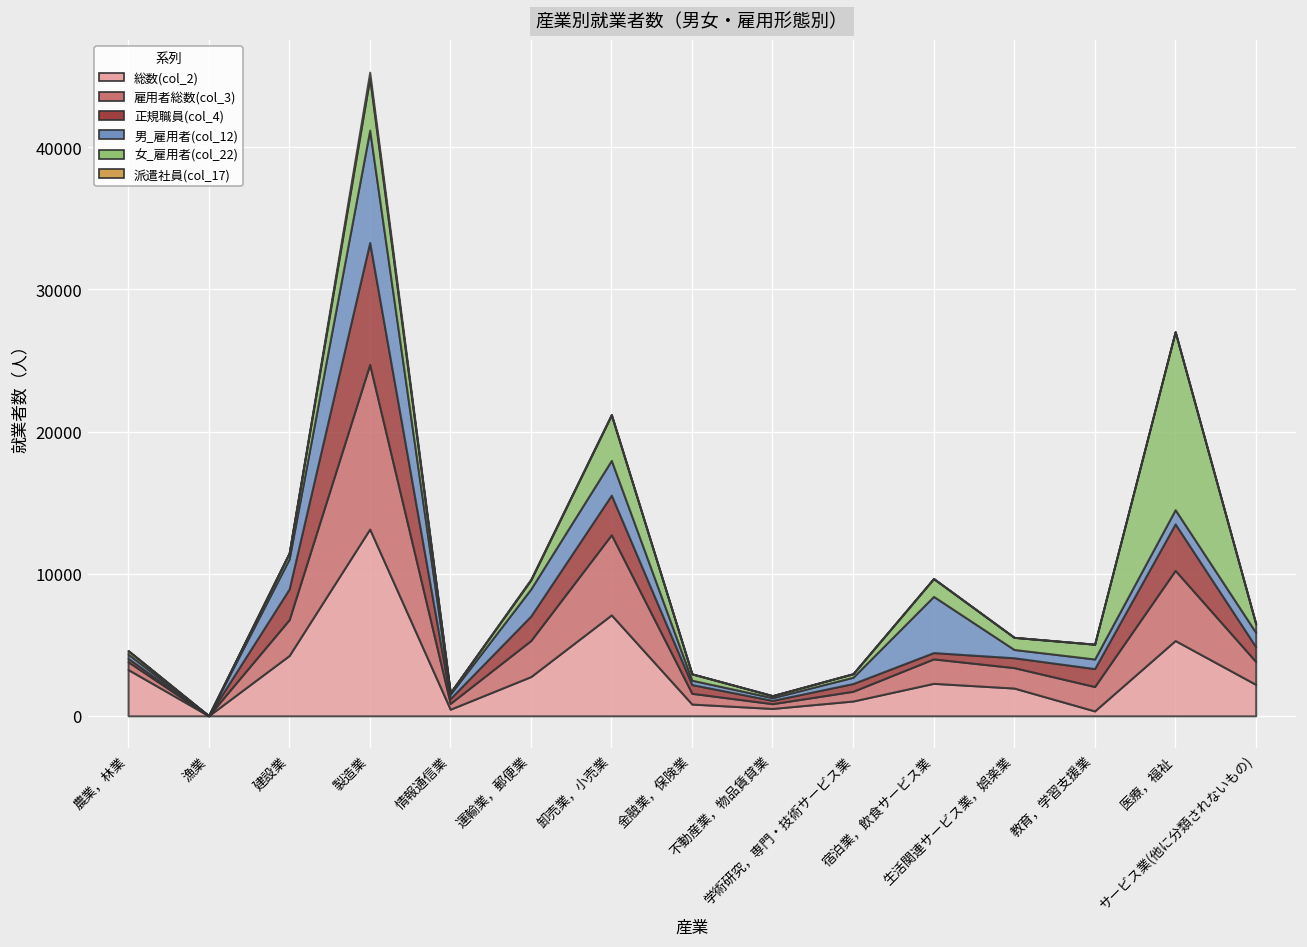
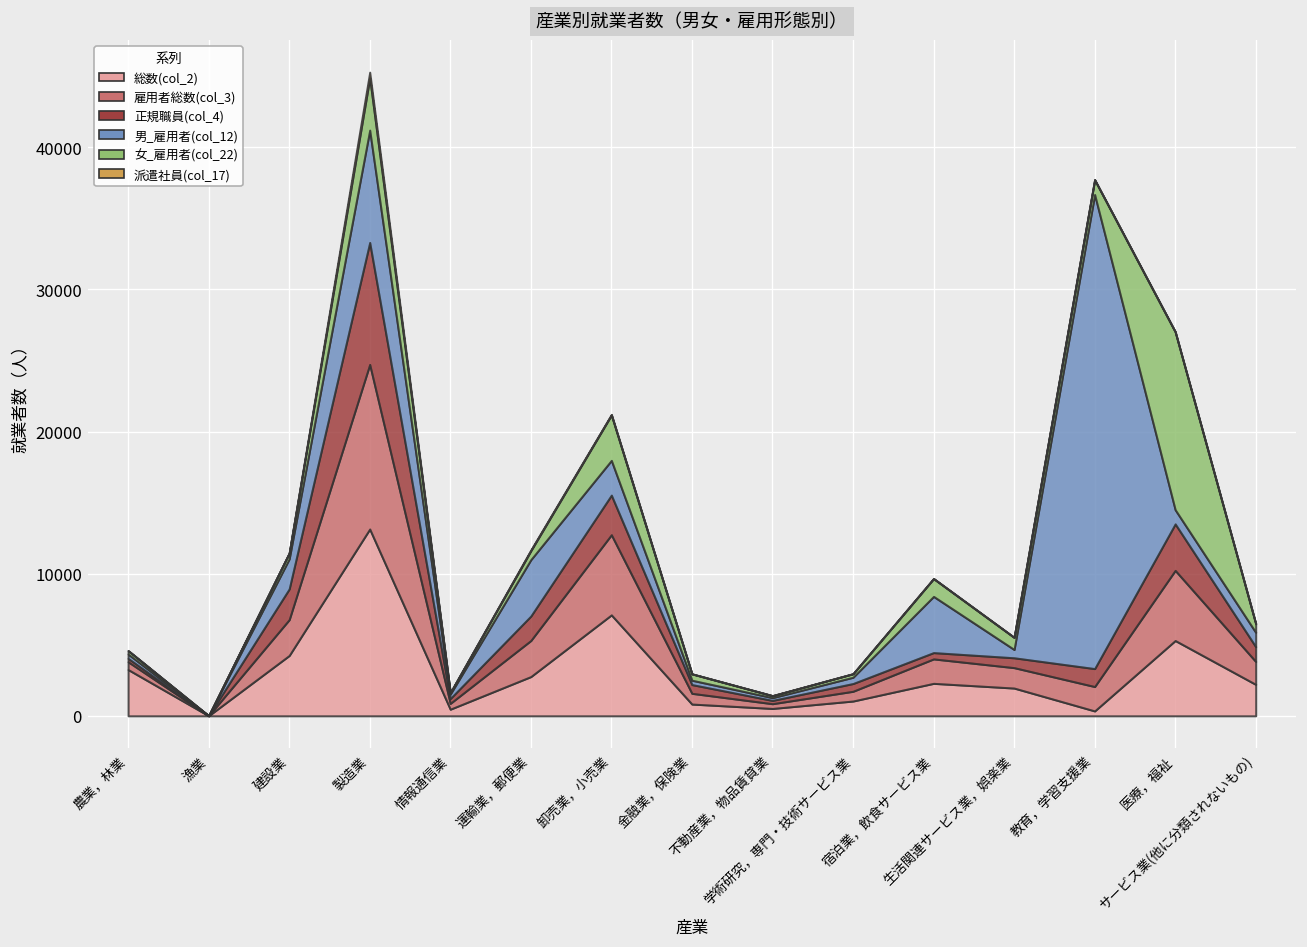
男_雇用者(col_12), 運輸業，郵便業: 1900 -> 4000
男_雇用者(col_12), 教育，学習支援業: 700 -> 33400
